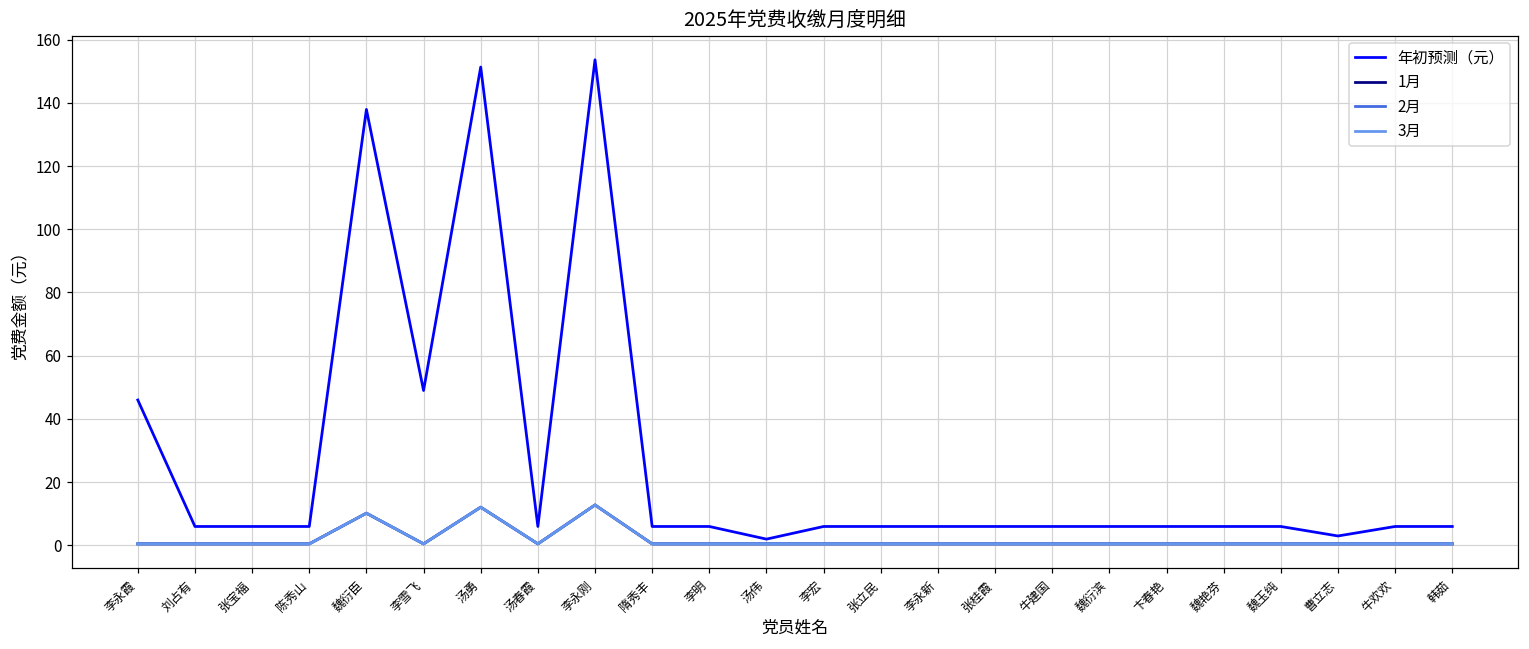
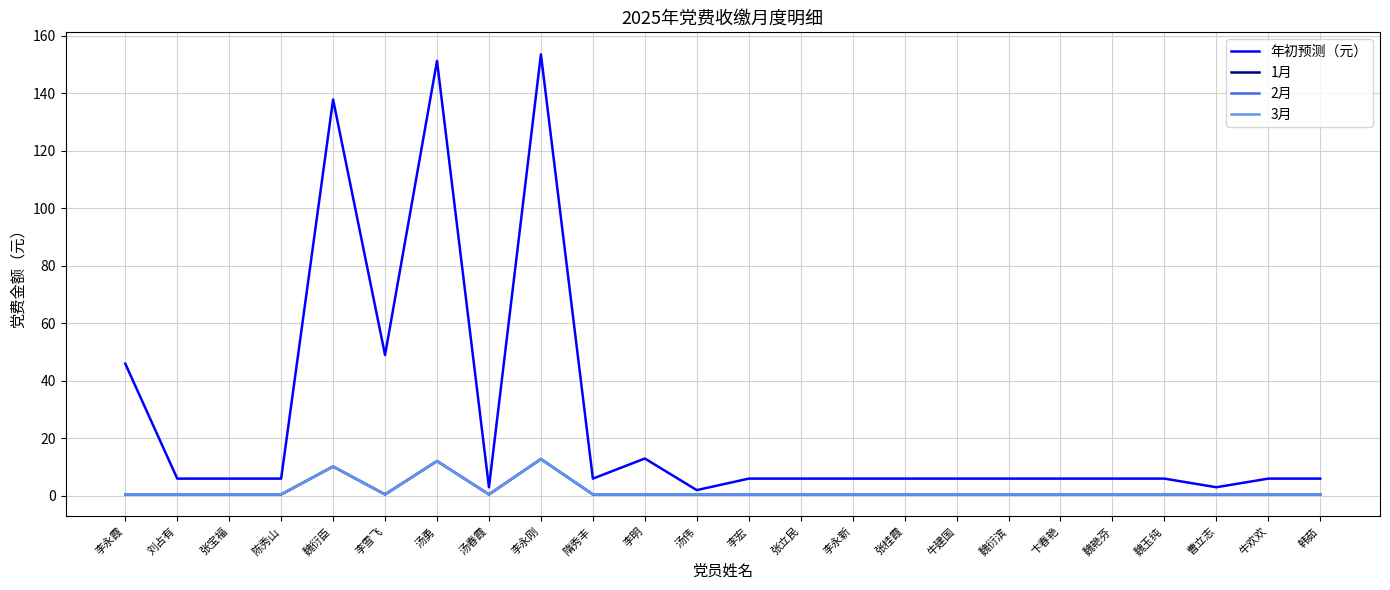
年初预测（元）, 汤春霞: 6 -> 3
年初预测（元）, 李明: 6 -> 13
